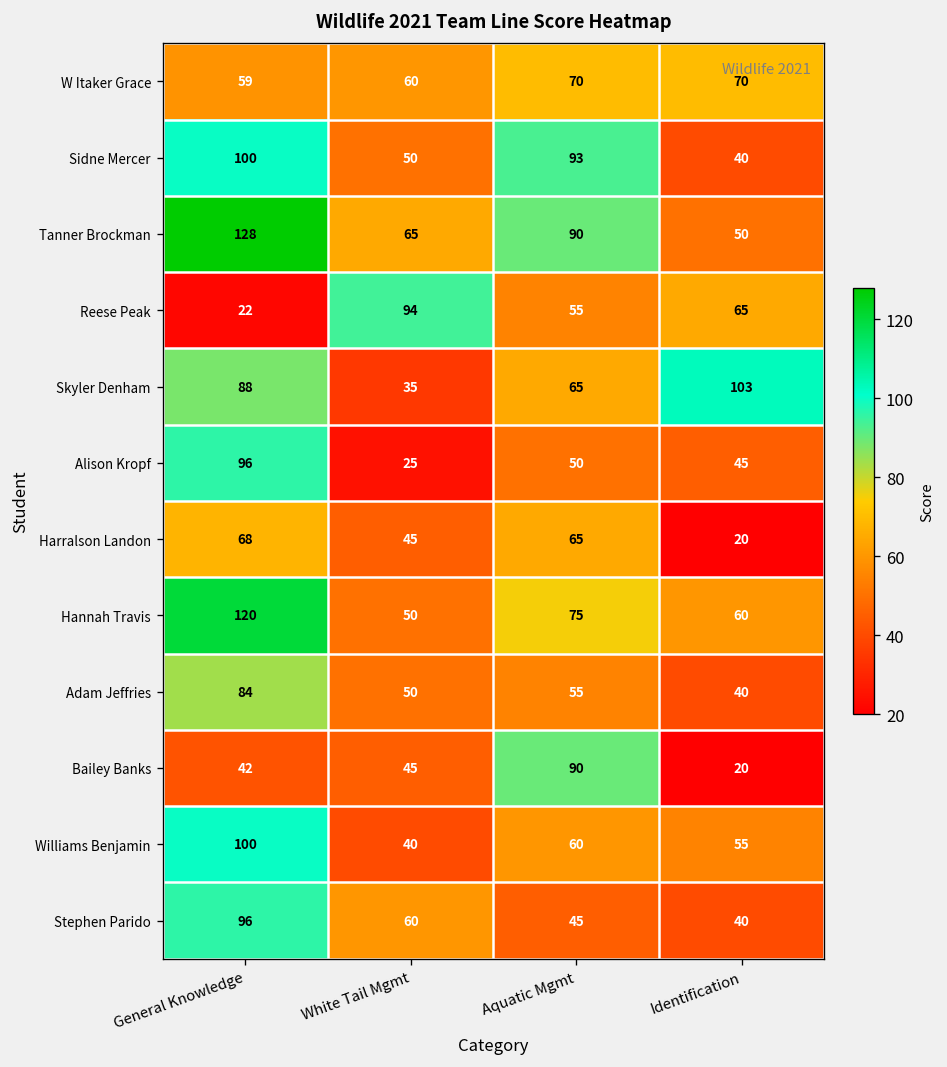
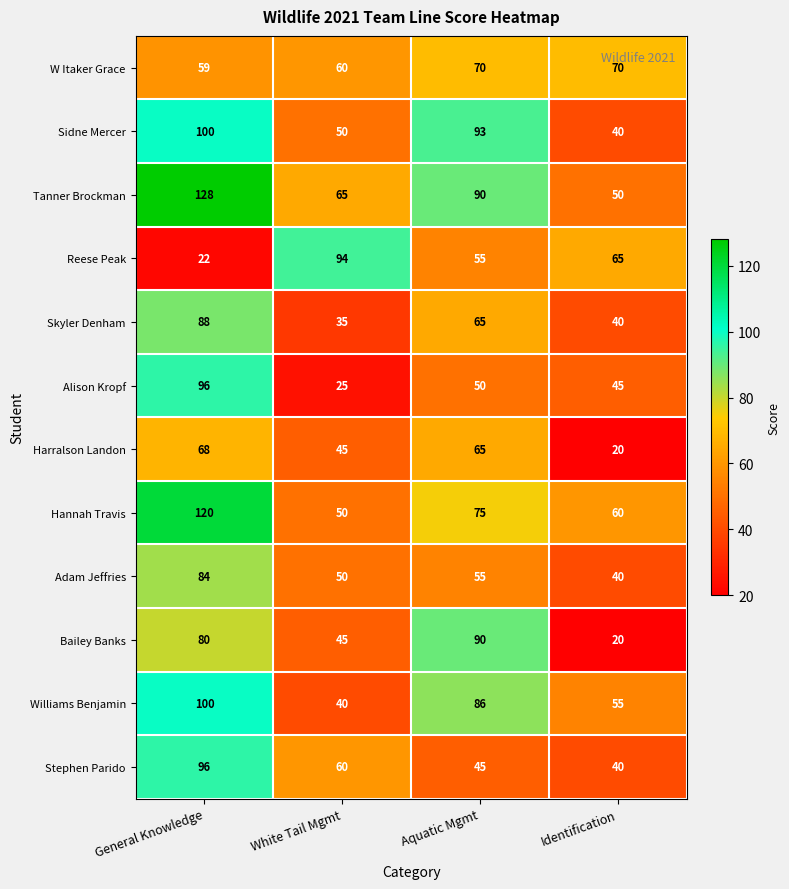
Skyler Denham, Identification: 103 -> 40
Bailey Banks, General Knowledge: 42 -> 80
Williams Benjamin, Aquatic Mgmt: 60 -> 86
